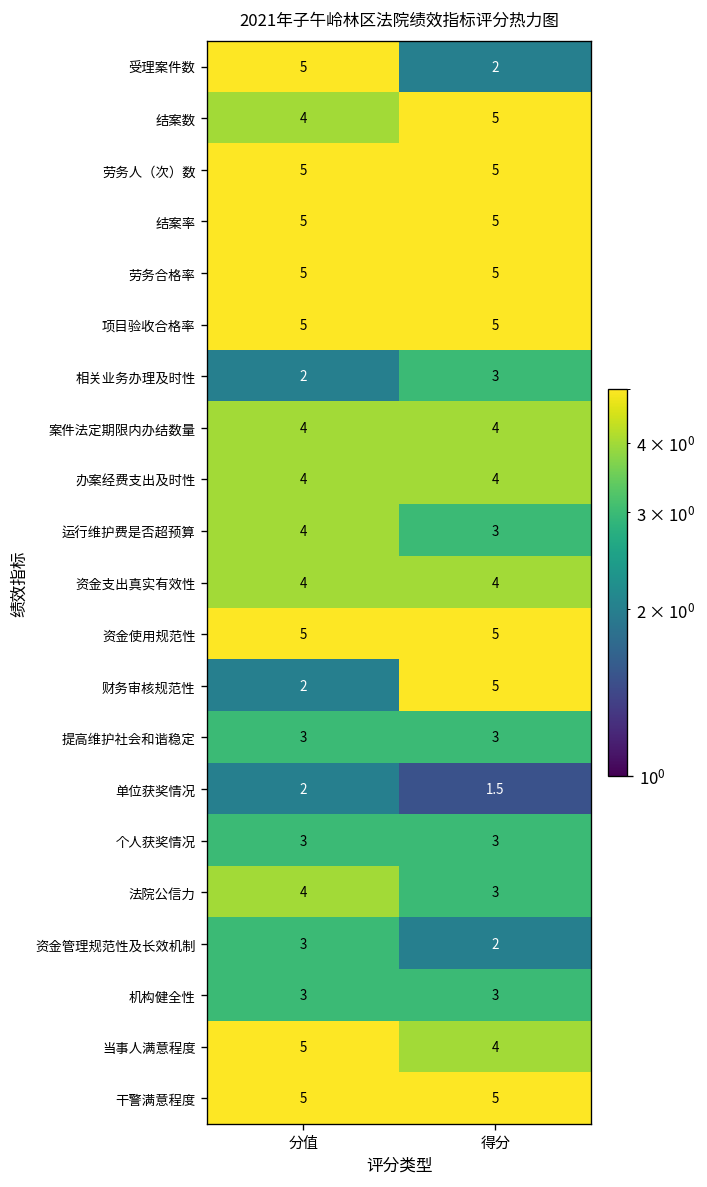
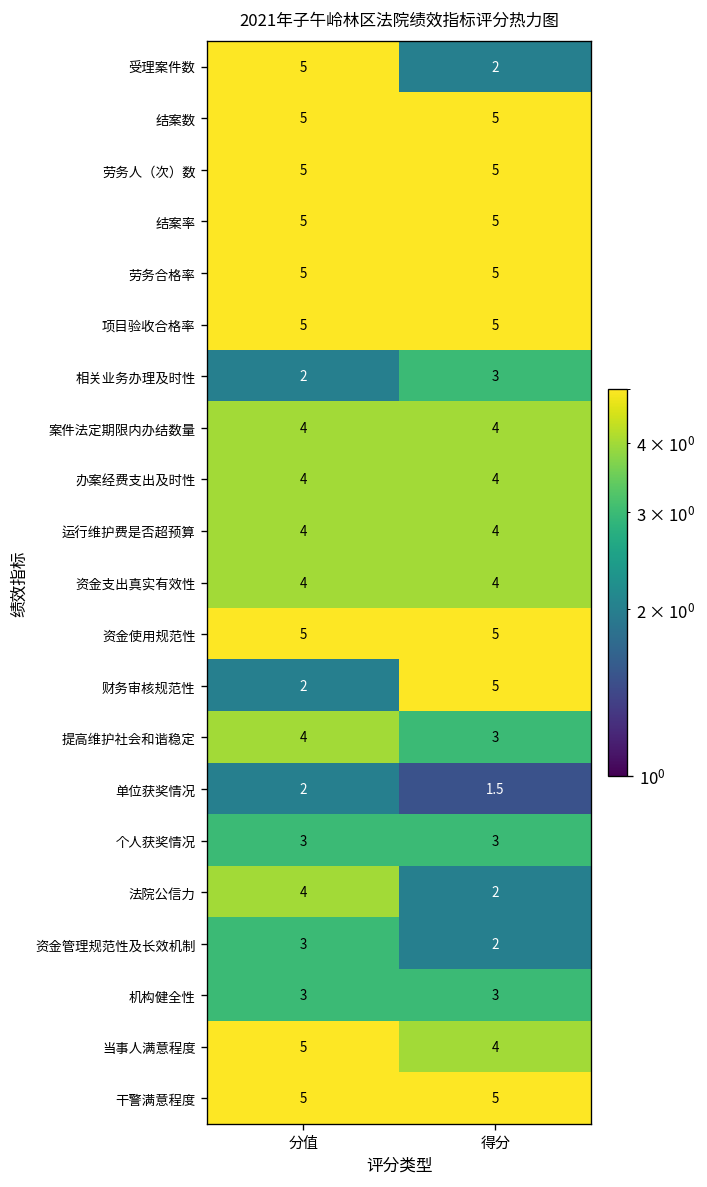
结案数, 分值: 4 -> 5
运行维护费是否超预算, 得分: 3 -> 4
提高维护社会和谐稳定, 分值: 3 -> 4
法院公信力, 得分: 3 -> 2
